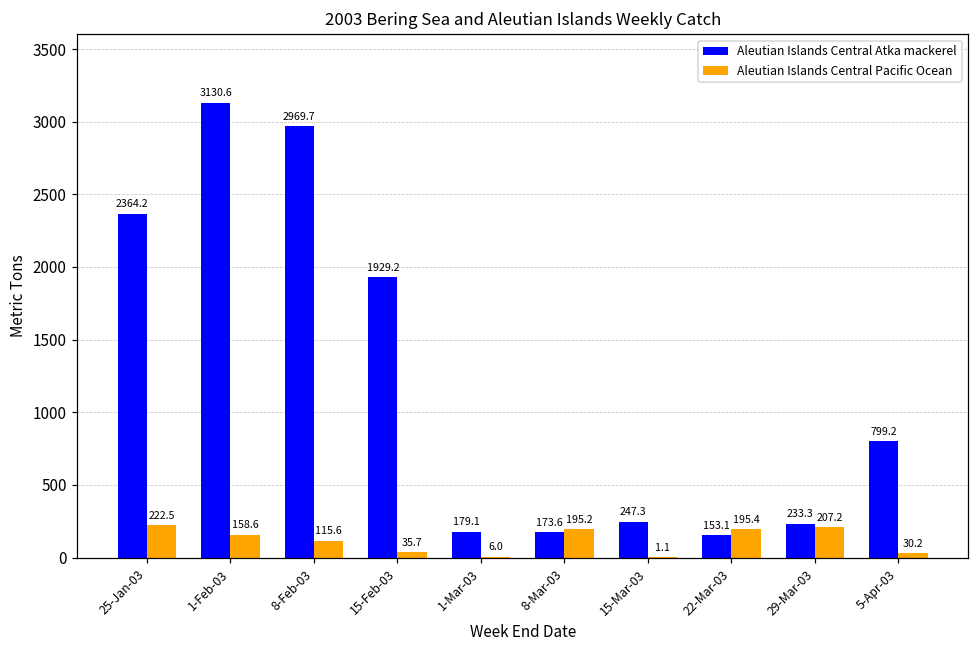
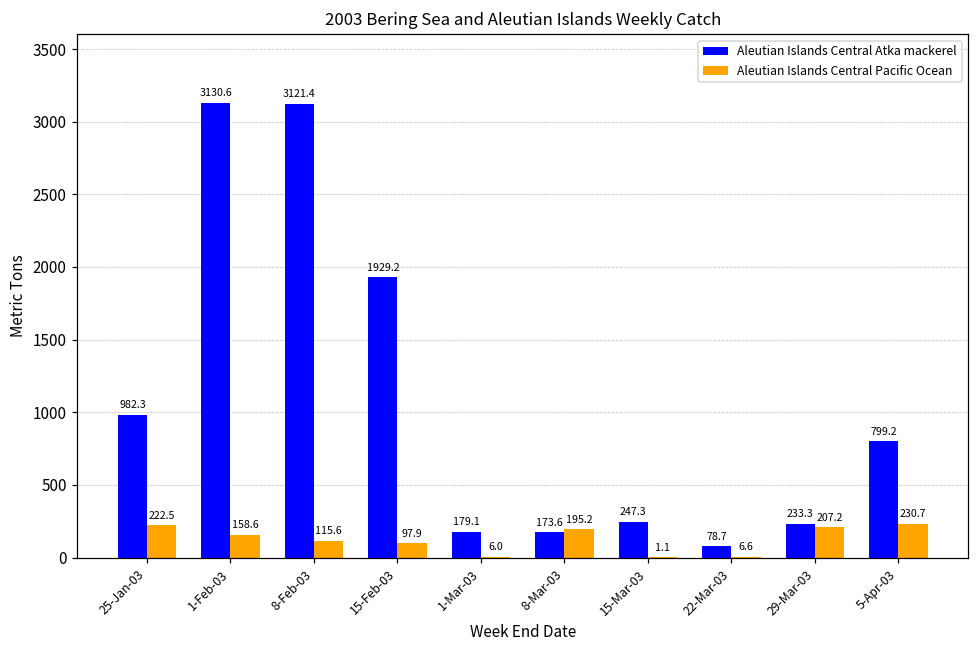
Aleutian Islands Central Atka mackerel, 25-Jan-03: 2364.2 -> 982.3
Aleutian Islands Central Atka mackerel, 8-Feb-03: 2969.7 -> 3121.4
Aleutian Islands Central Pacific Ocean, 15-Feb-03: 35.7 -> 97.9
Aleutian Islands Central Atka mackerel, 22-Mar-03: 153.1 -> 78.7
Aleutian Islands Central Pacific Ocean, 22-Mar-03: 195.4 -> 6.6
Aleutian Islands Central Pacific Ocean, 5-Apr-03: 30.2 -> 230.7
